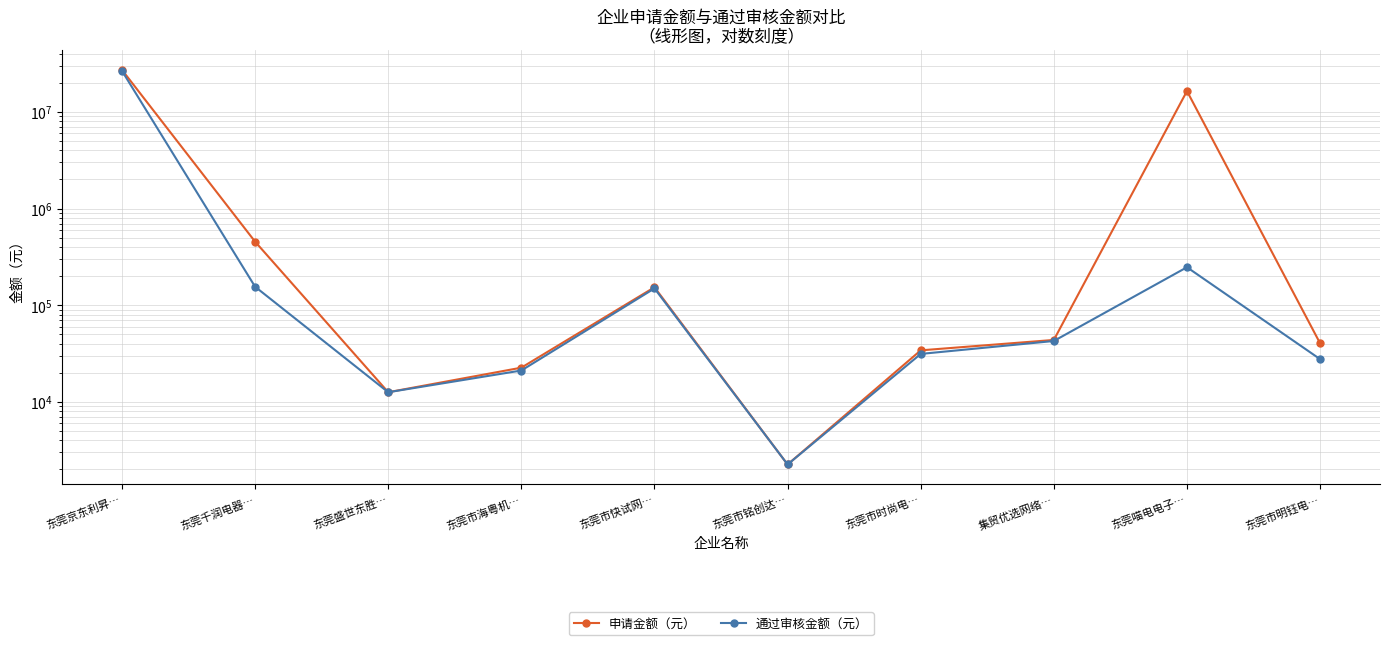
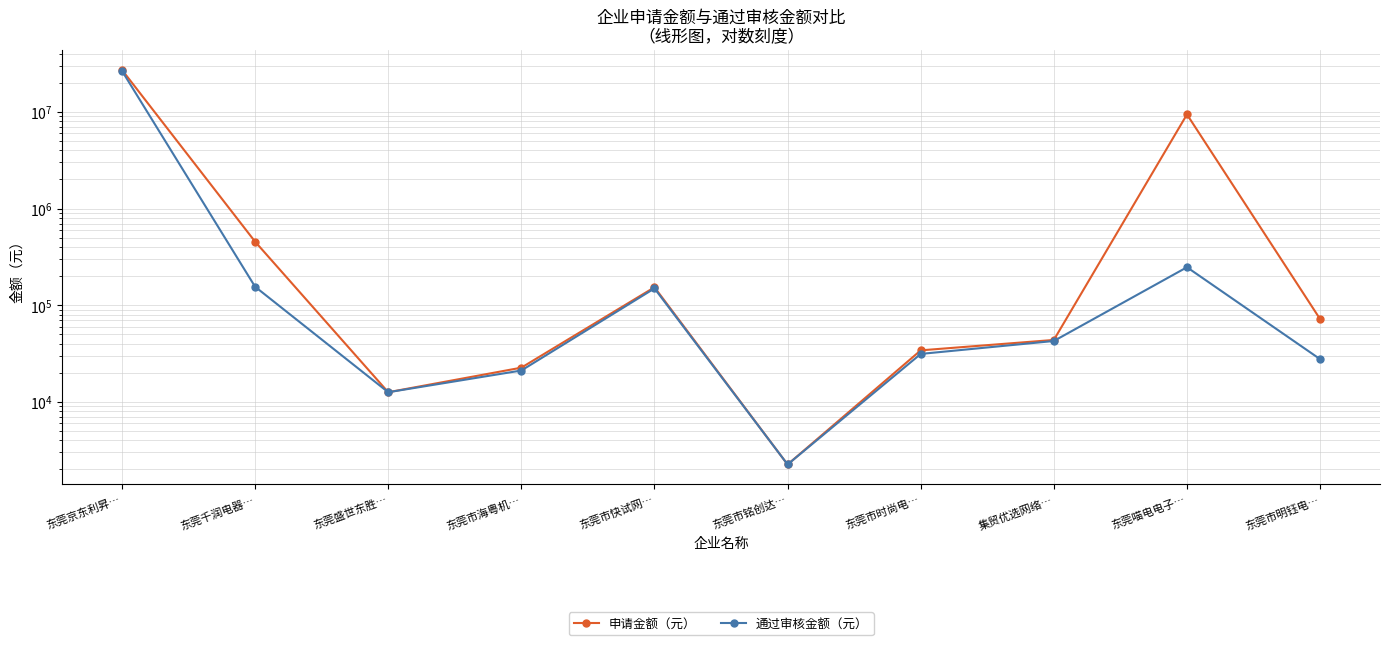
申请金额（元）, 东莞喵电电子…: 16000000 -> 9000000
申请金额（元）, 东莞市明钰电…: 40000 -> 70000
